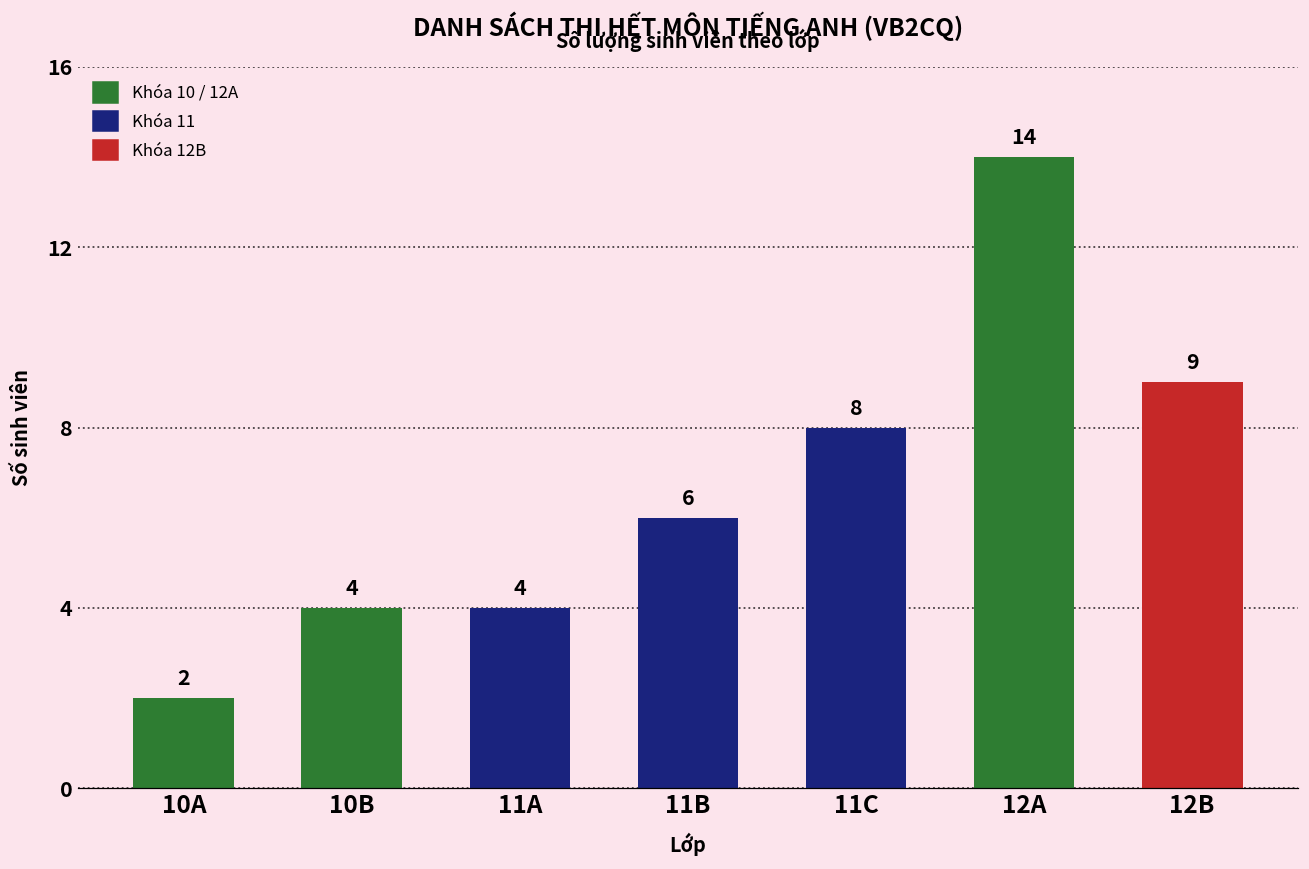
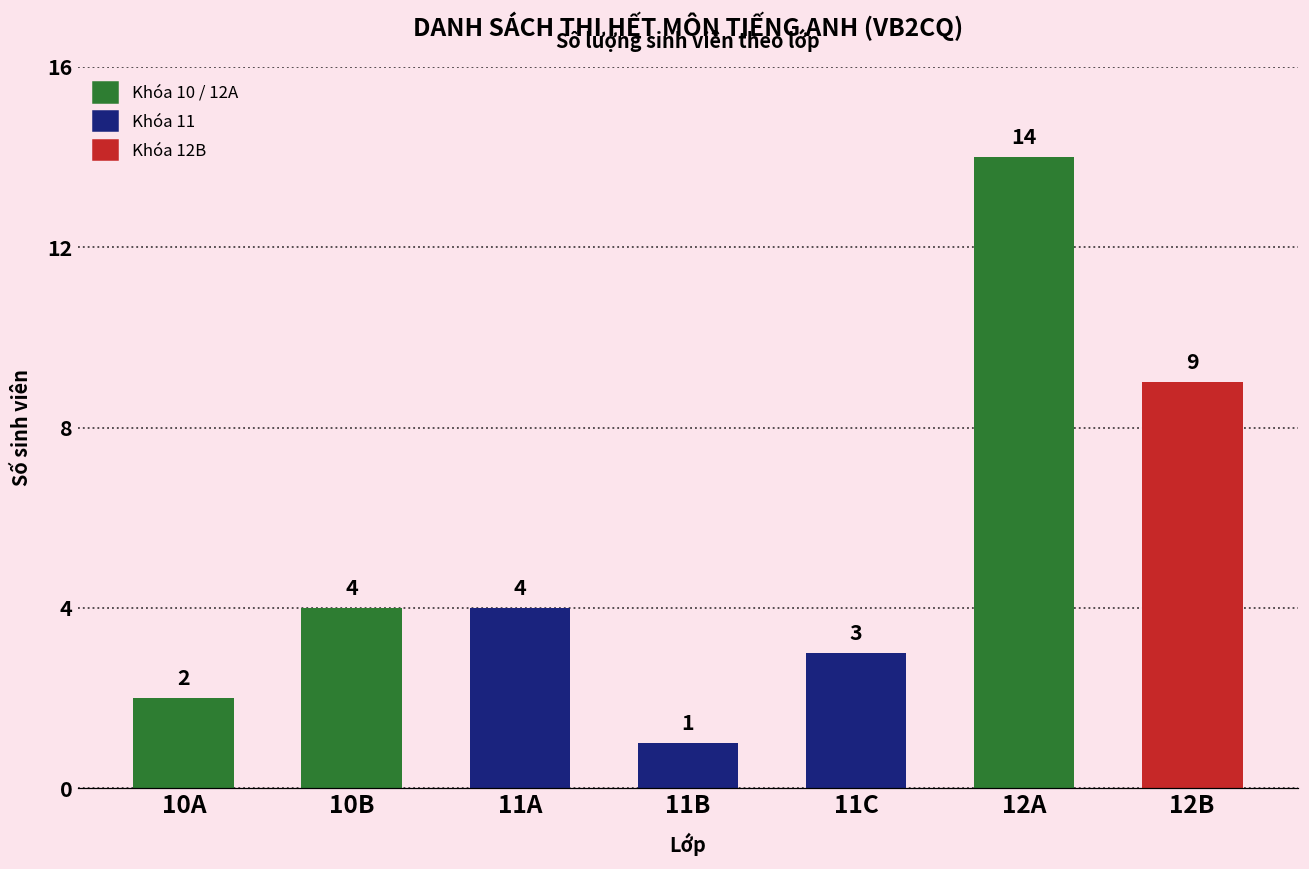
11B: 6 -> 1
11C: 8 -> 3
